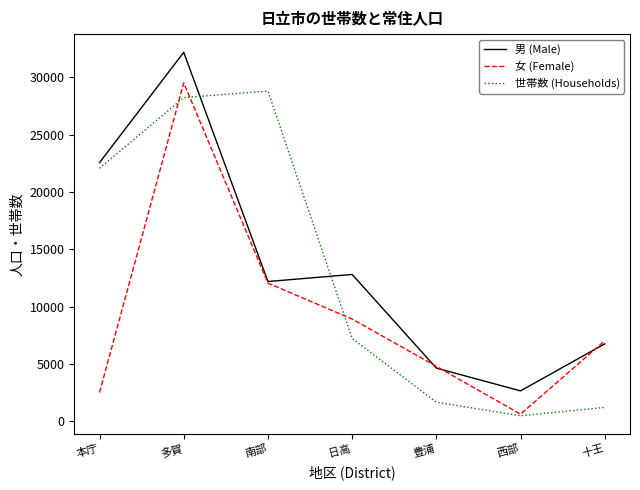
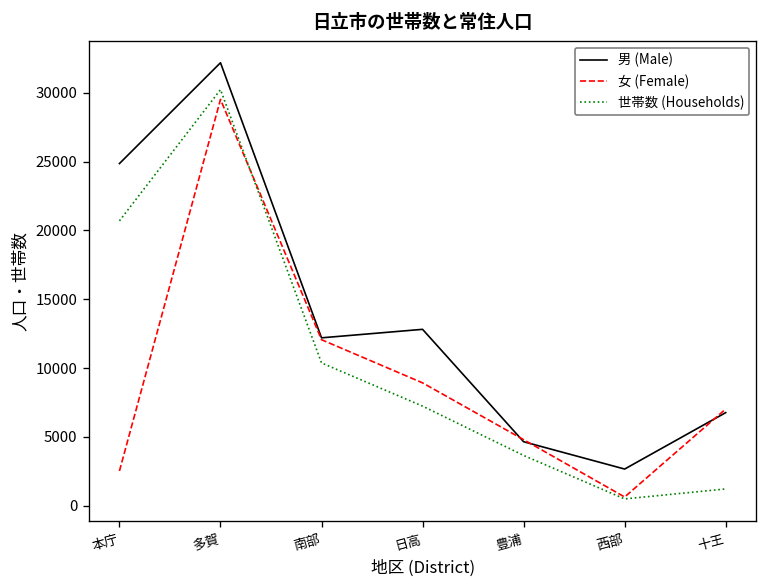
男 (Male), 本庁: 22600 -> 24900
世帯数 (Households), 本庁: 22100 -> 20700
世帯数 (Households), 多賀: 28200 -> 30200
世帯数 (Households), 南部: 28800 -> 10400
世帯数 (Households), 豊浦: 1700 -> 3600
